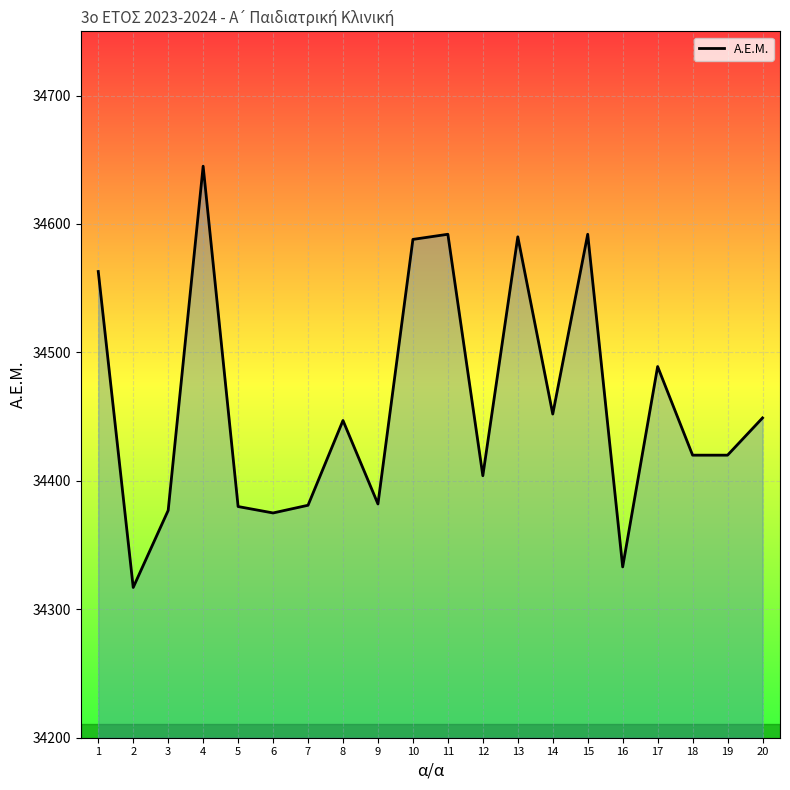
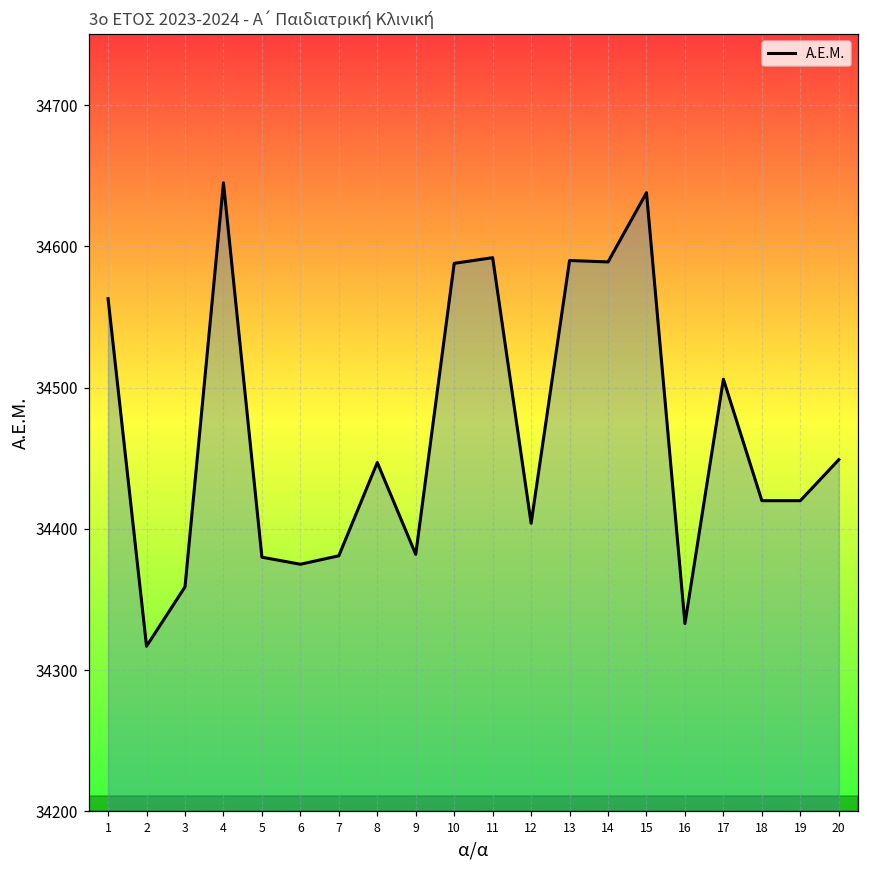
3: 34377 -> 34359
14: 34452 -> 34589
15: 34592 -> 34638
17: 34489 -> 34506
